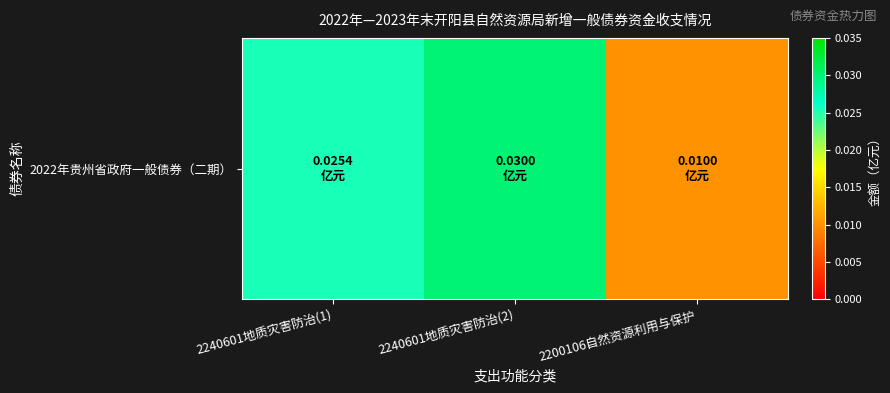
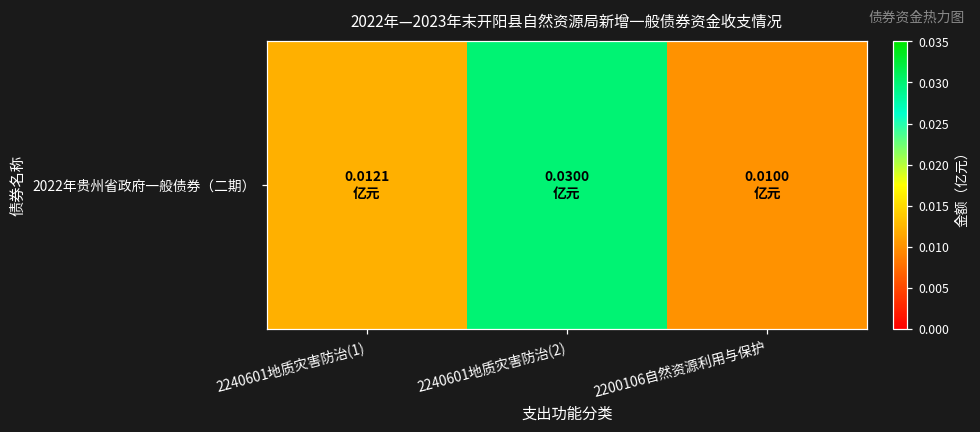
2022年贵州省政府一般债券（二期）, 2240601地质灾害防治(1): 0.0254 -> 0.0121
